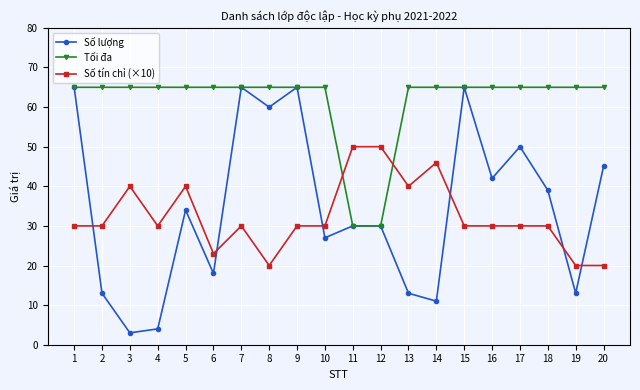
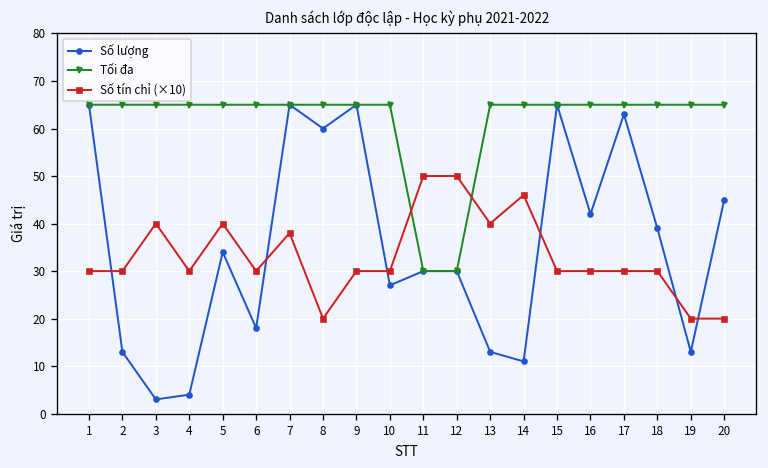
Số tín chỉ (×10), 6: 23 -> 30
Số tín chỉ (×10), 7: 30 -> 38
Số lượng, 17: 50 -> 63
